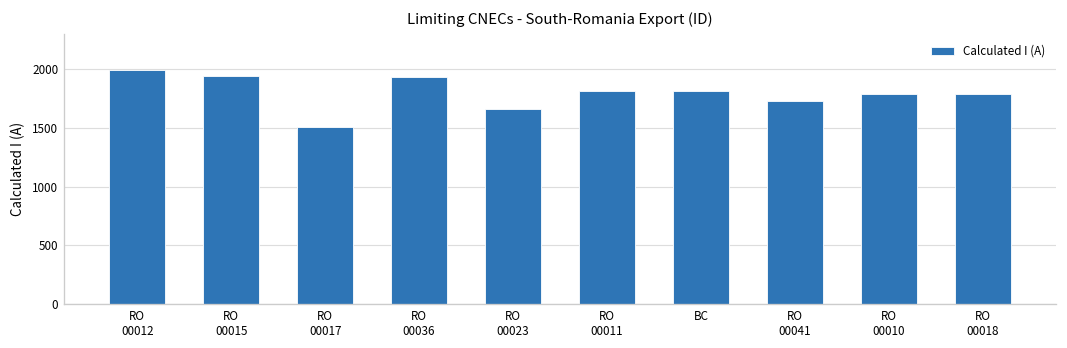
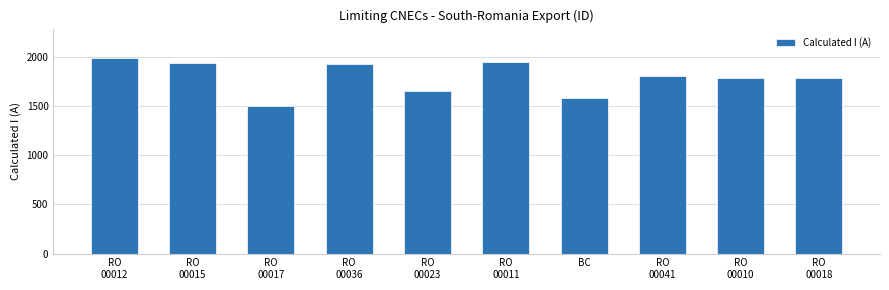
RO 00011: 1800 -> 2000
BC: 1800 -> 1600
RO 00041: 1700 -> 1800
